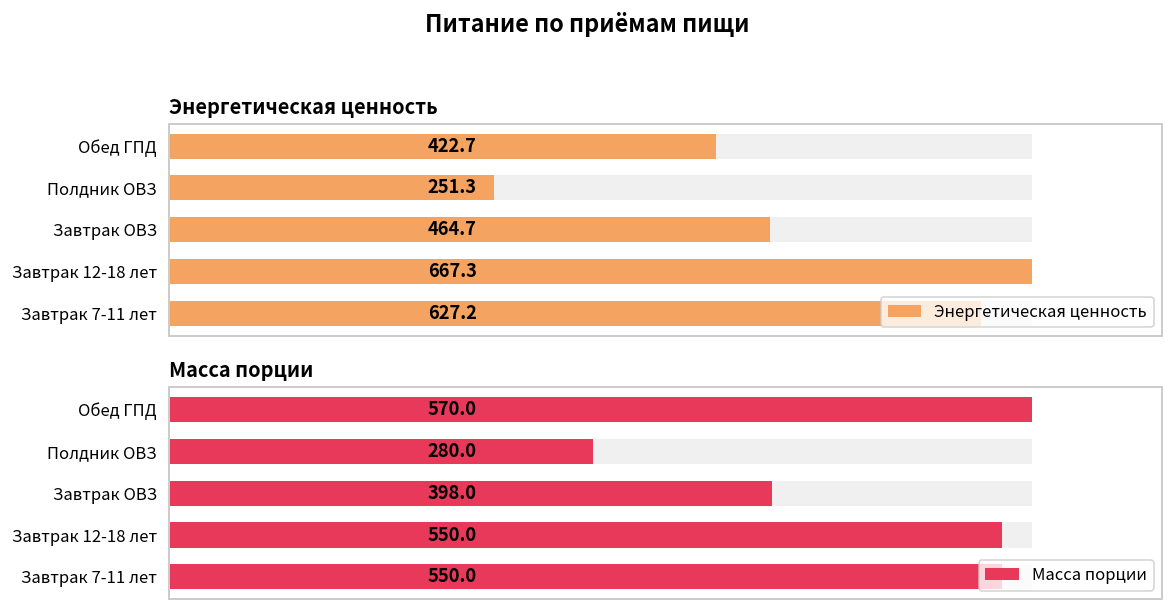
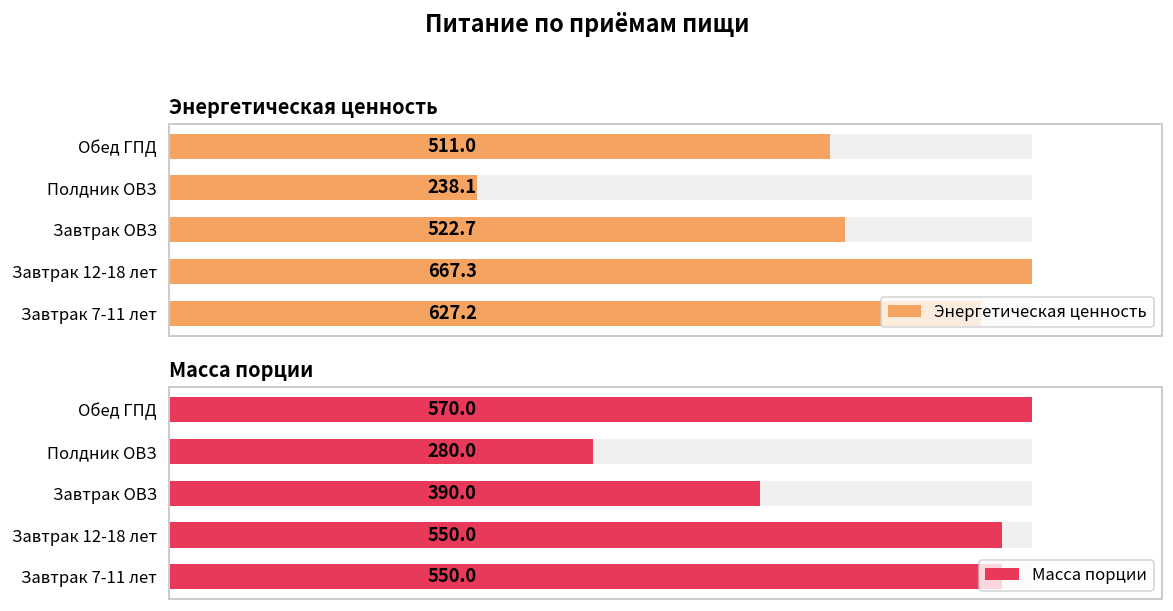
Энергетическая ценность, Энергетическая ценность, Обед ГПД: 422.7 -> 511.0
Энергетическая ценность, Энергетическая ценность, Полдник ОВЗ: 251.3 -> 238.1
Энергетическая ценность, Энергетическая ценность, Завтрак ОВЗ: 464.7 -> 522.7
Масса порции, Масса порции, Завтрак ОВЗ: 398.0 -> 390.0
